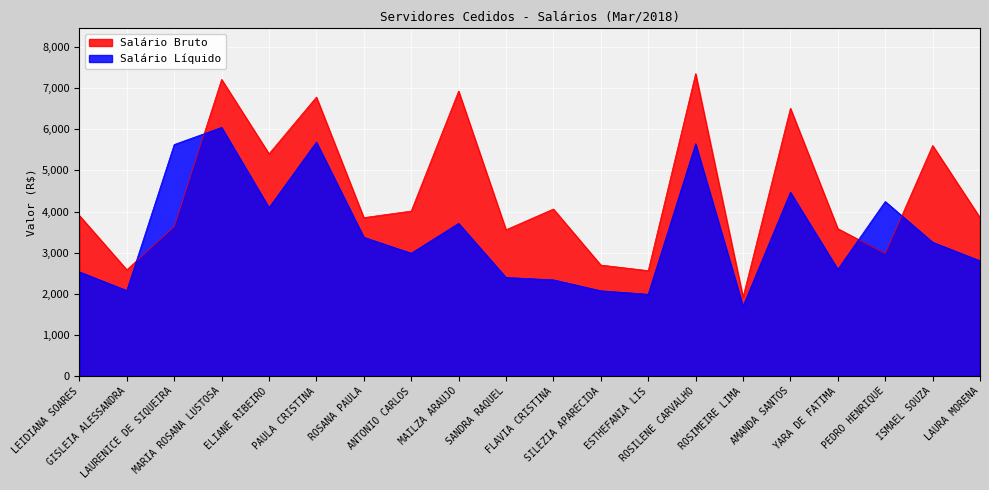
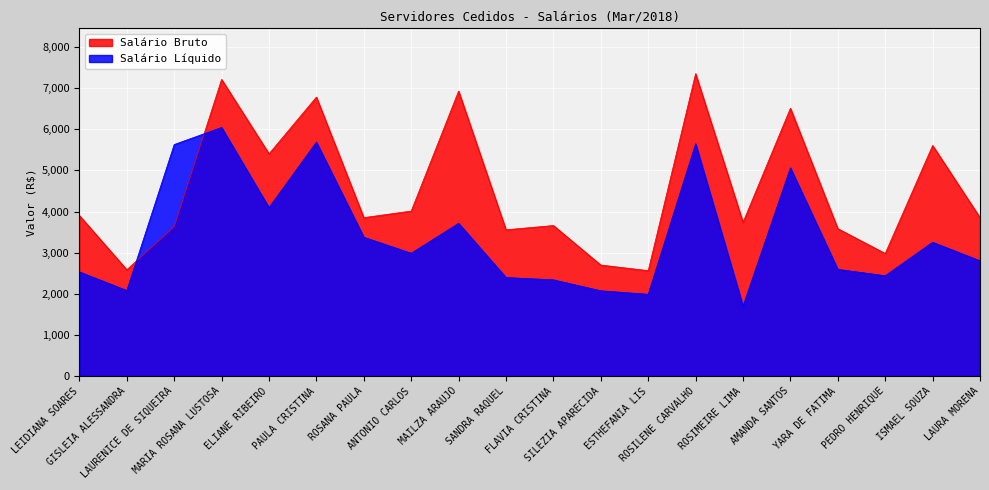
Salário Bruto, FLAVIA CRISTINA: 4,100 -> 3,700
Salário Bruto, ROSIMEIRE LIMA: 1,900 -> 3,700
Salário Líquido, AMANDA SANTOS: 4,500 -> 5,100
Salário Líquido, PEDRO HENRIQUE: 4,200 -> 2,400
